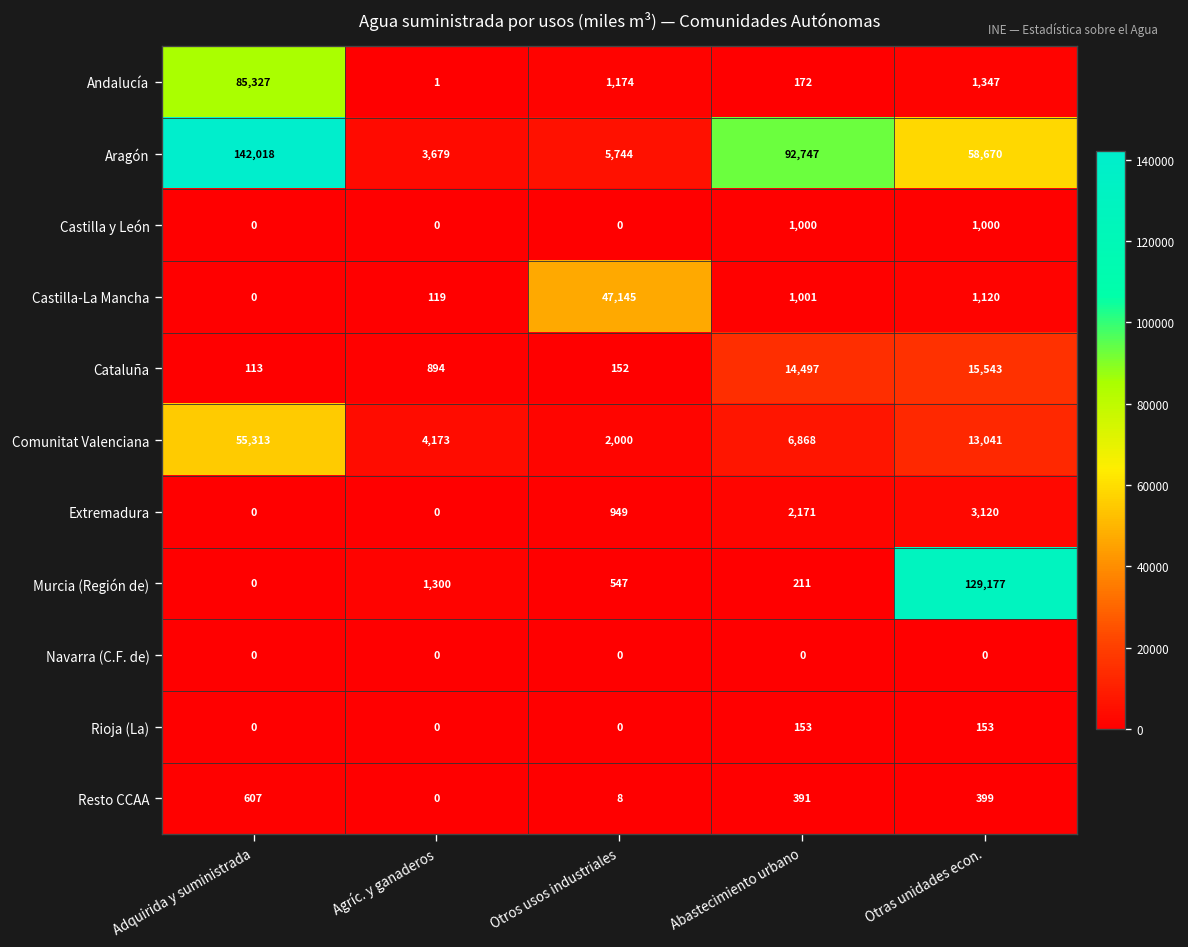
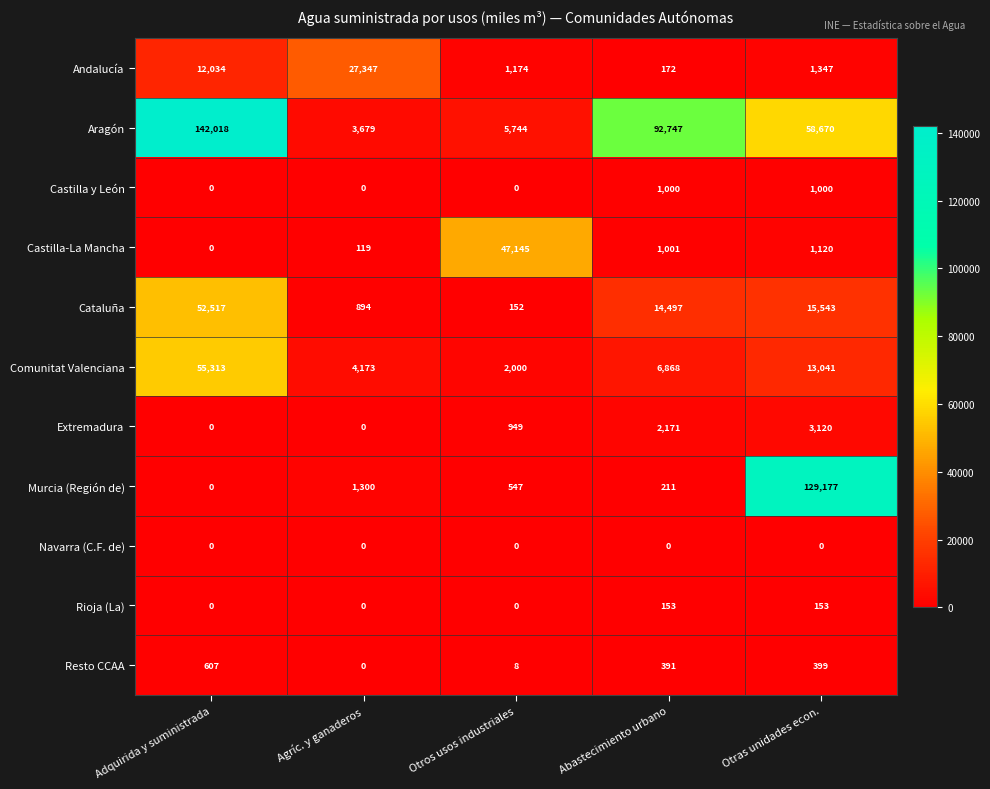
Andalucía, Adquirida y suministrada: 85,327 -> 12,034
Andalucía, Agríc. y ganaderos: 1 -> 27,347
Cataluña, Adquirida y suministrada: 113 -> 52,517
